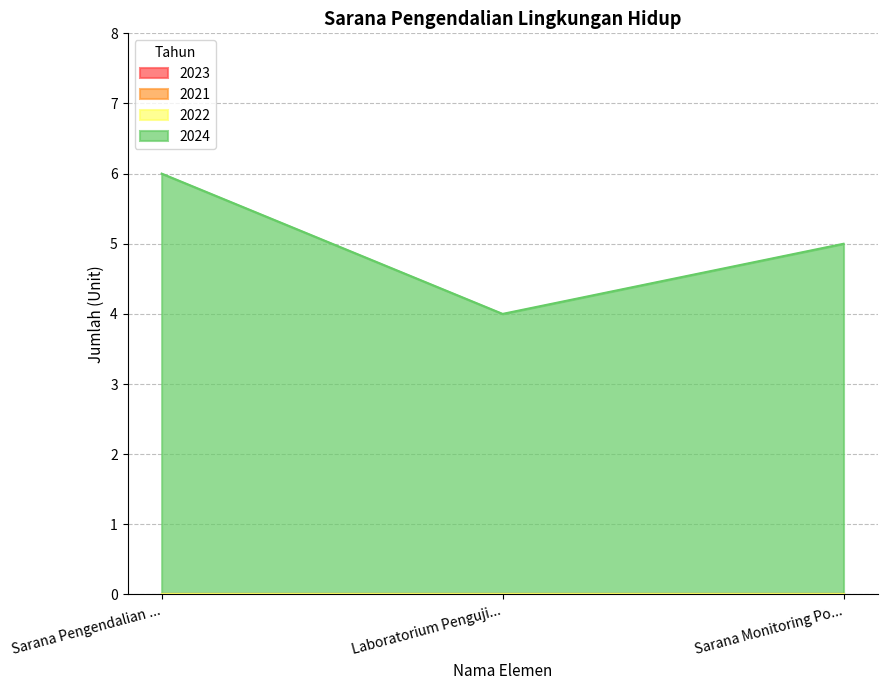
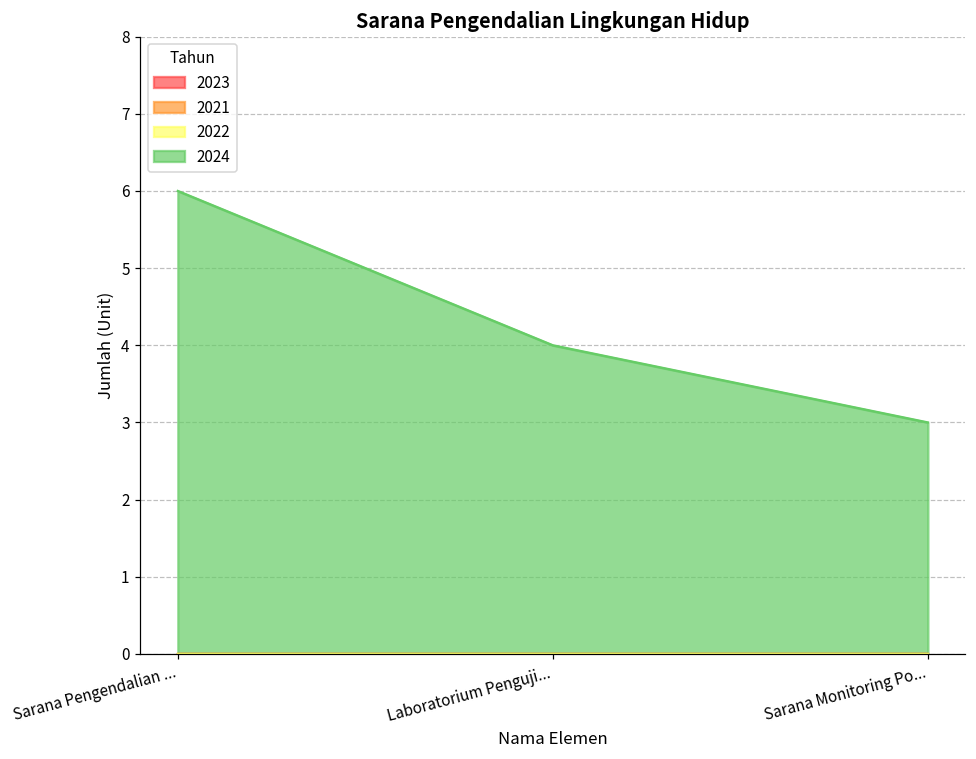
2024, Sarana Monitoring Po...: 5 -> 3
